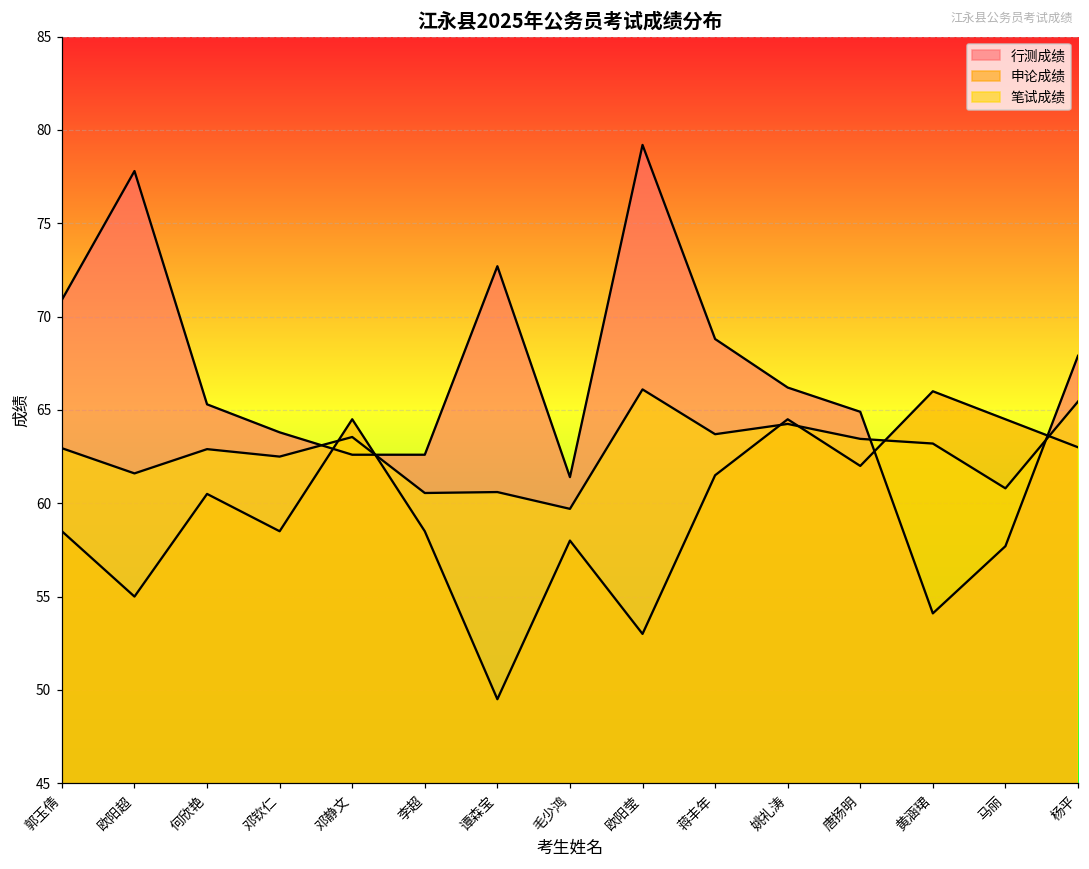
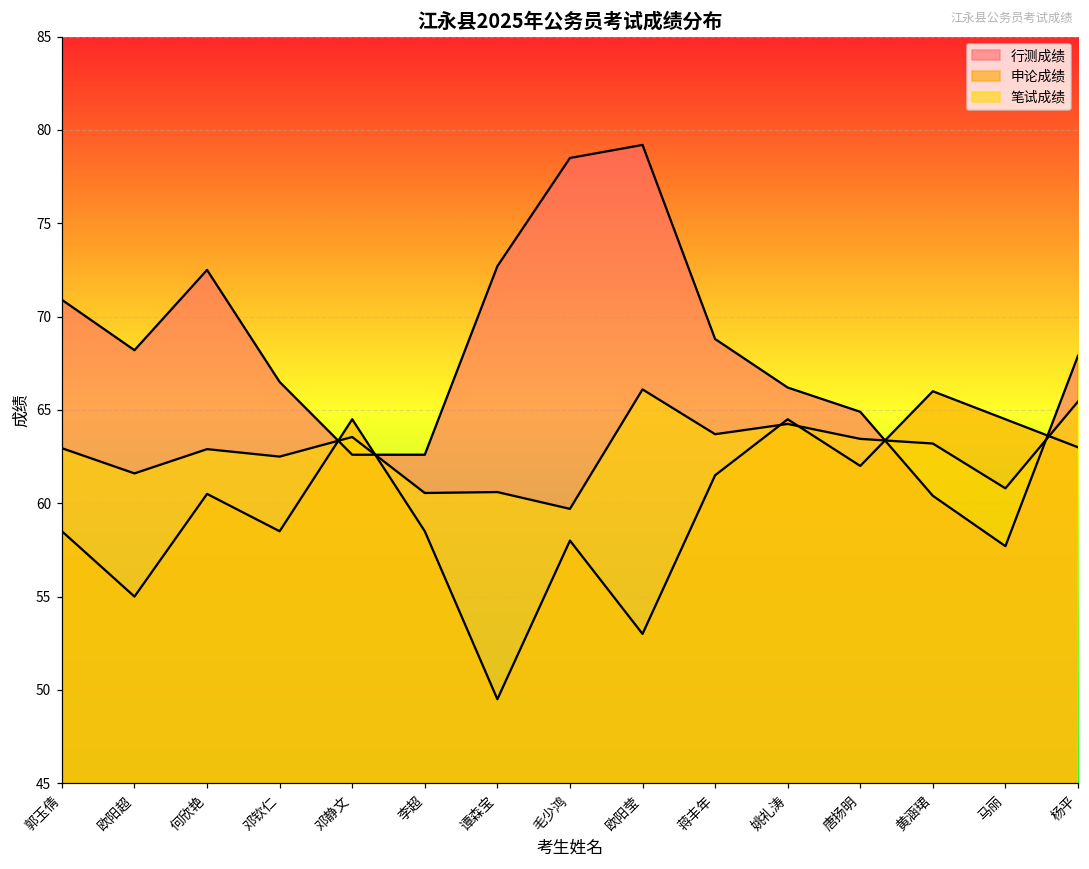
行测成绩, 欧阳超: 77.8 -> 68.2
行测成绩, 何欣艳: 65.3 -> 72.5
行测成绩, 邓钦仁: 63.8 -> 66.5
行测成绩, 毛少鸿: 61.4 -> 78.5
行测成绩, 黄涵珺: 54.1 -> 60.4
